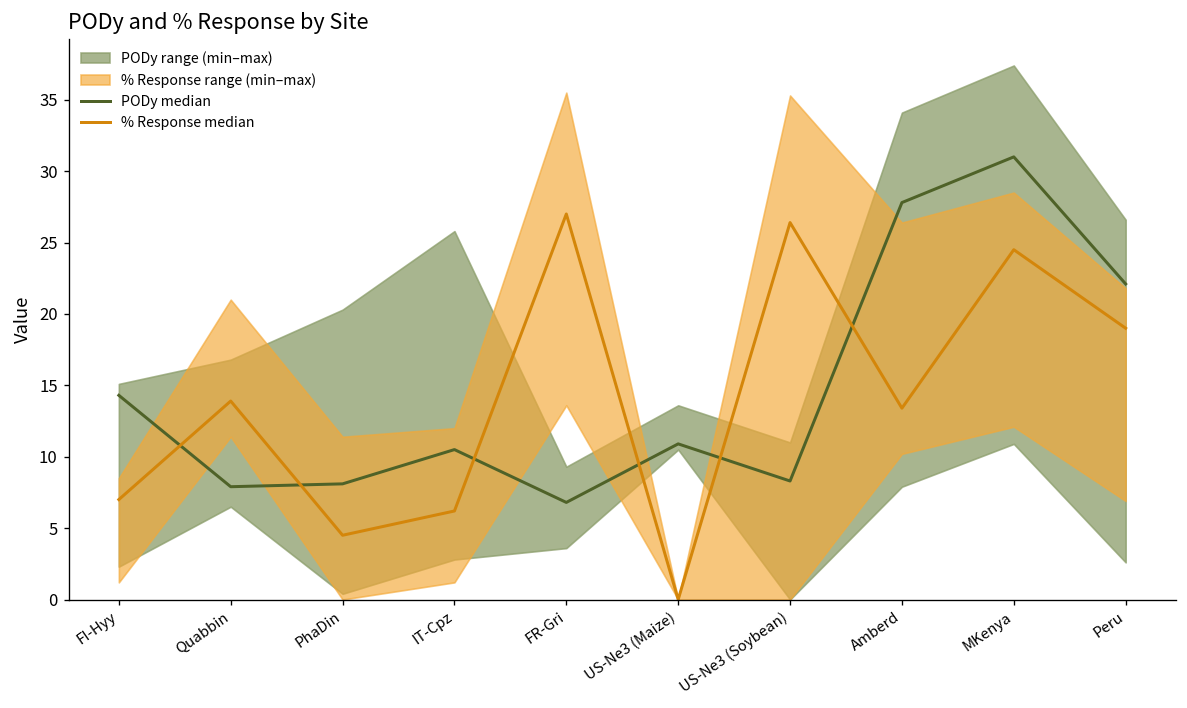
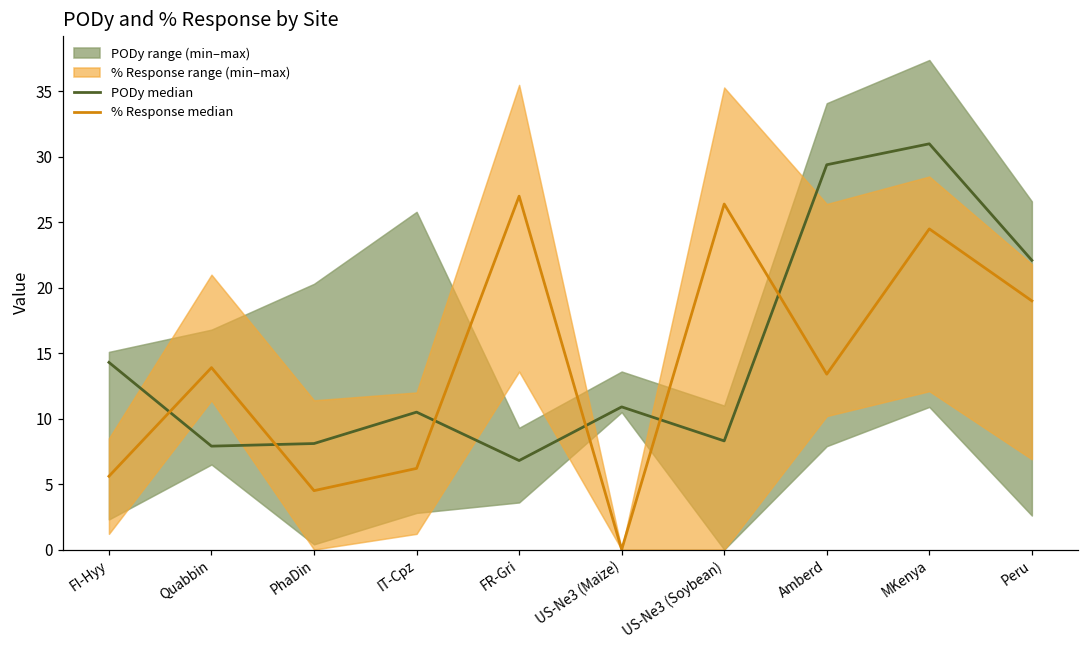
% Response median, FI-Hyy: 7.0 -> 5.6
PODy median, Amberd: 27.8 -> 29.4
